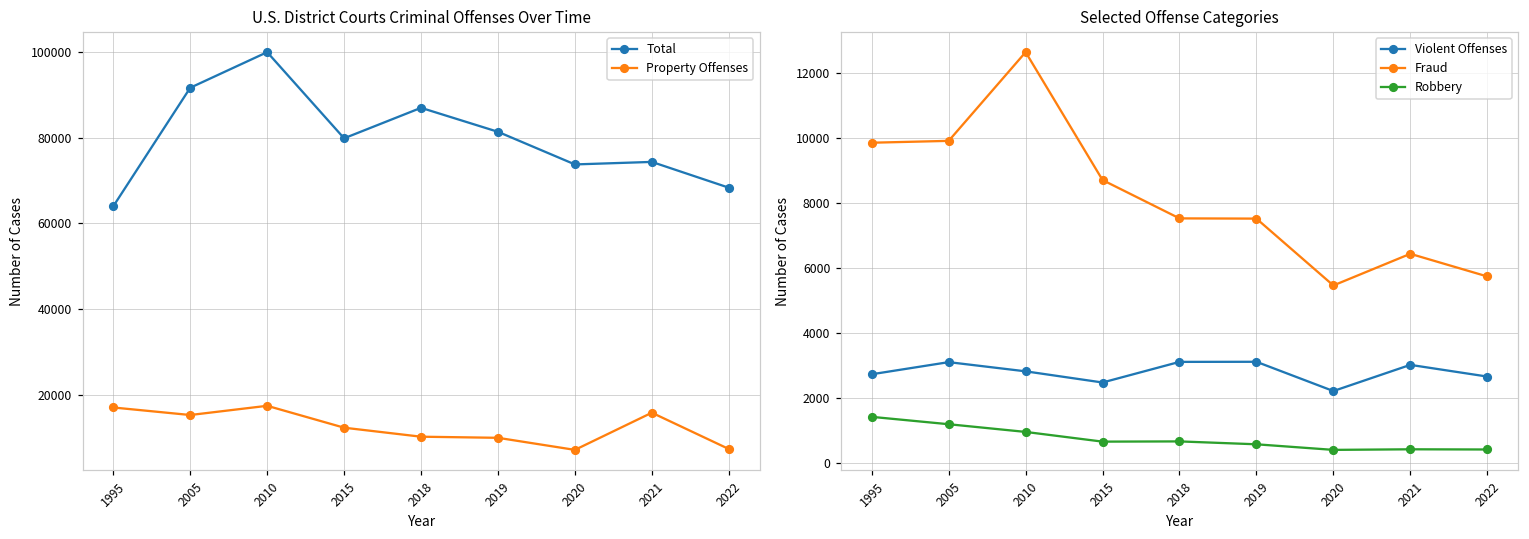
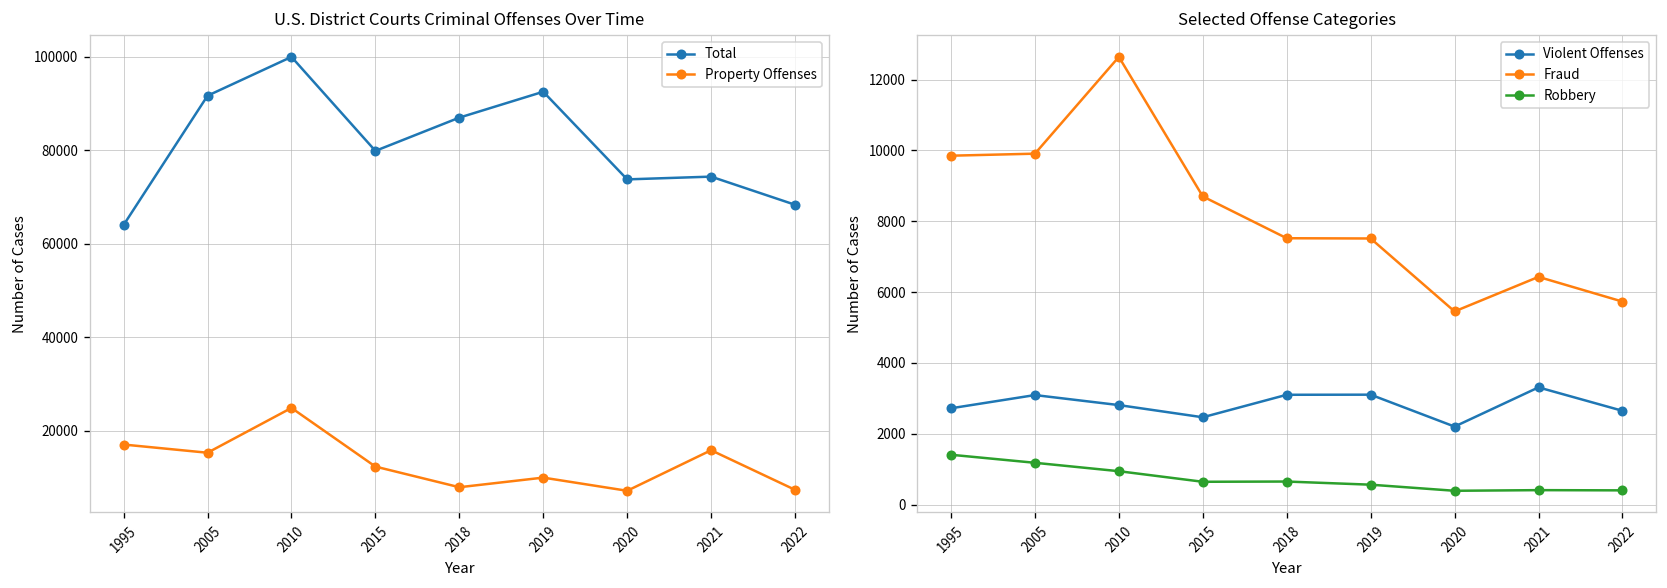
U.S. District Courts Criminal Offenses Over Time, Property Offenses, 2010: 17000 -> 25000
U.S. District Courts Criminal Offenses Over Time, Property Offenses, 2018: 10000 -> 8000
U.S. District Courts Criminal Offenses Over Time, Total, 2019: 81000 -> 92000
Selected Offense Categories, Violent Offenses, 2021: 3000 -> 3300
